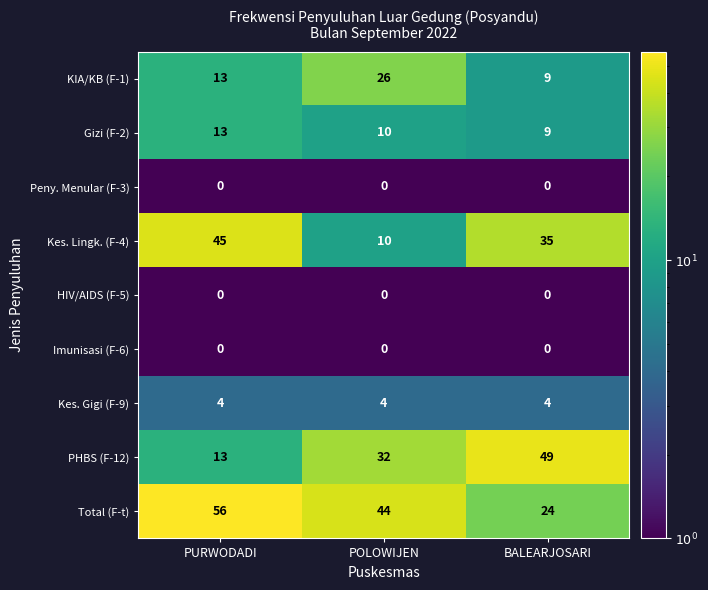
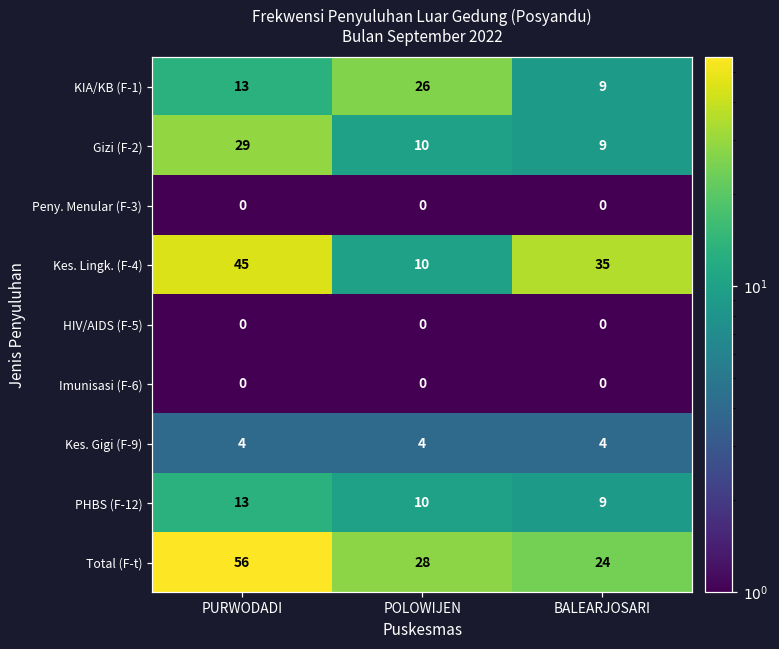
Gizi (F-2), PURWODADI: 13 -> 29
PHBS (F-12), POLOWIJEN: 32 -> 10
PHBS (F-12), BALEARJOSARI: 49 -> 9
Total (F-t), POLOWIJEN: 44 -> 28
